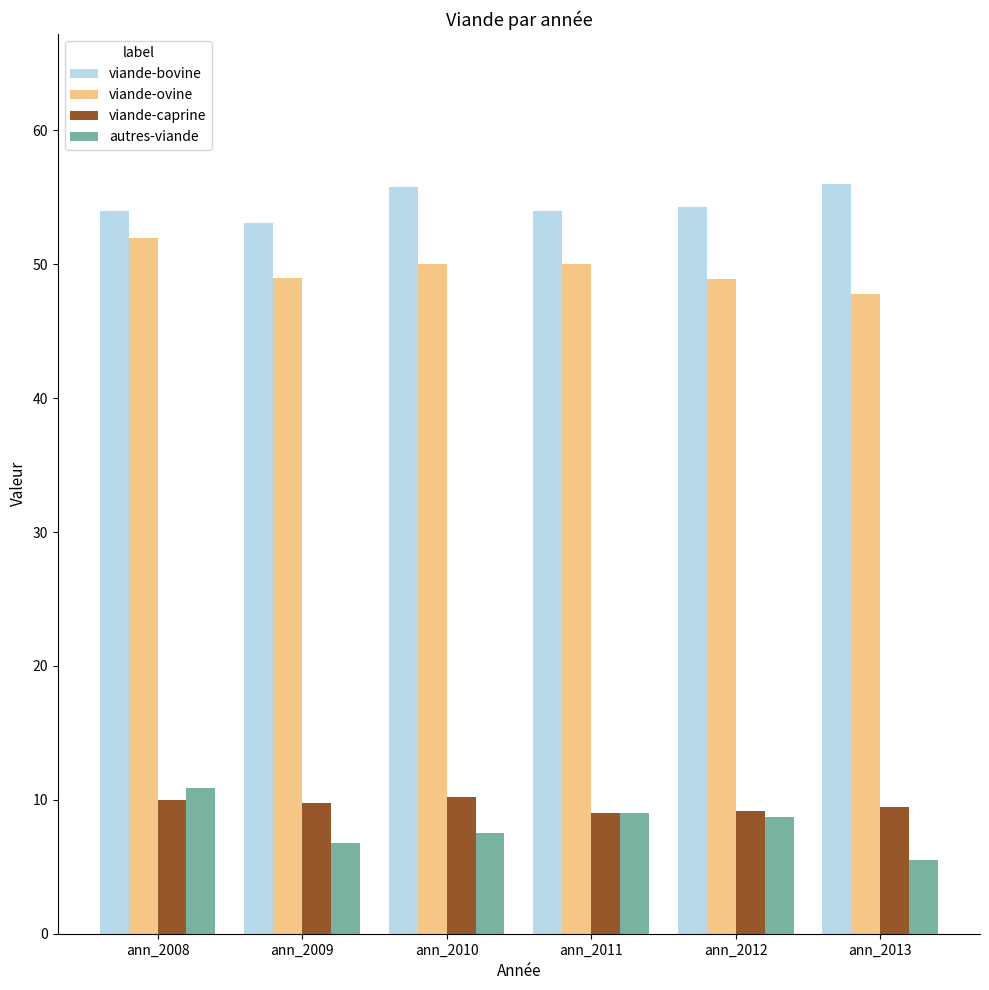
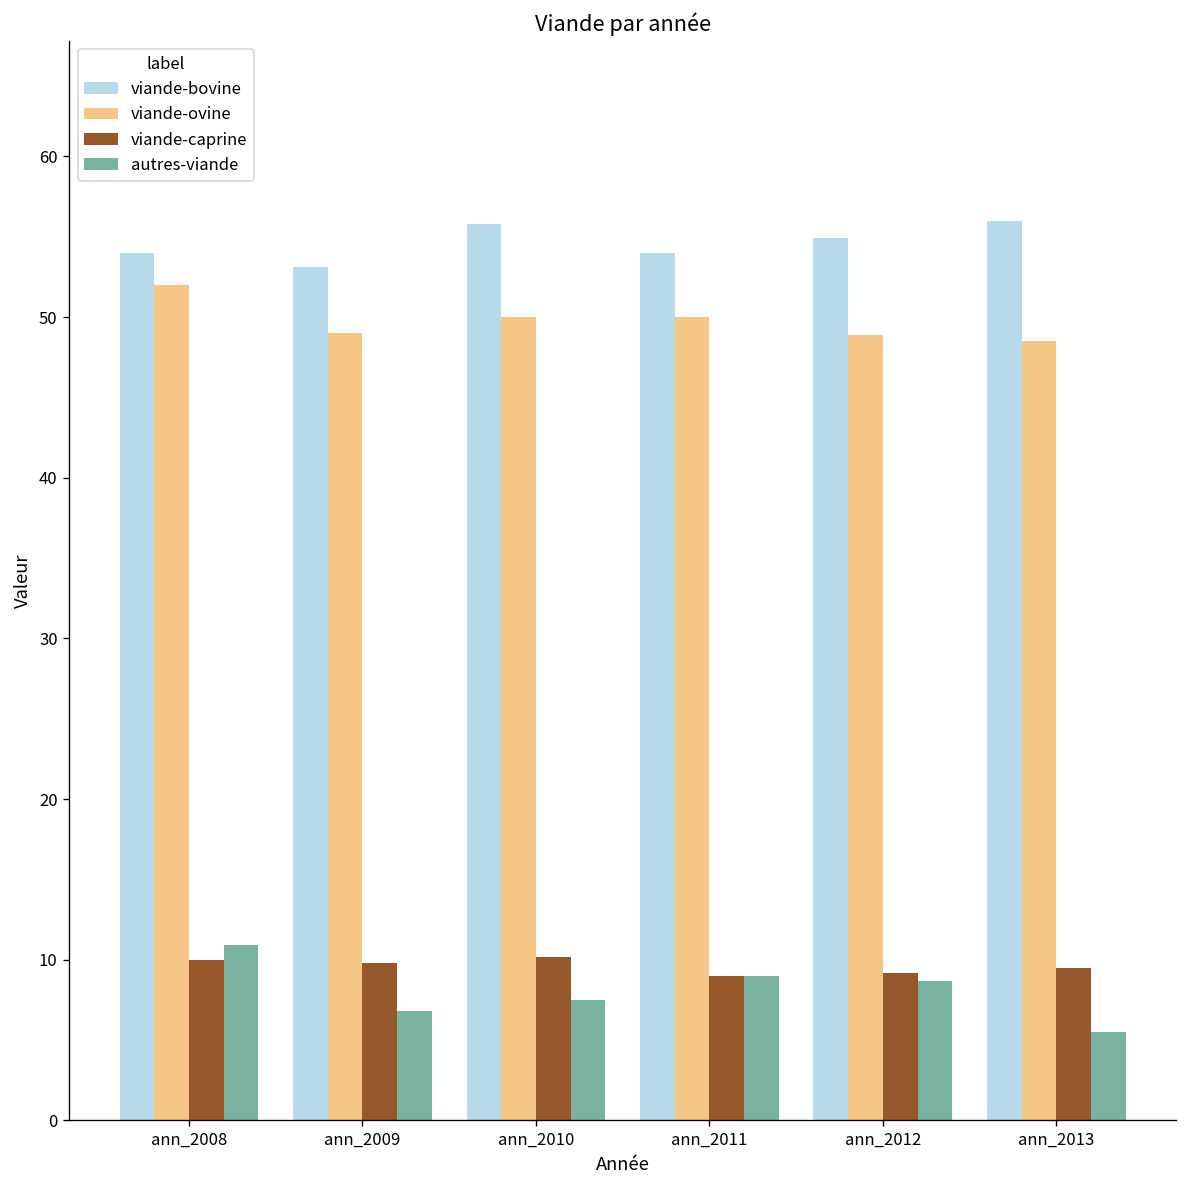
viande-bovine, ann_2012: 54.3 -> 54.9
viande-ovine, ann_2013: 47.8 -> 48.5
